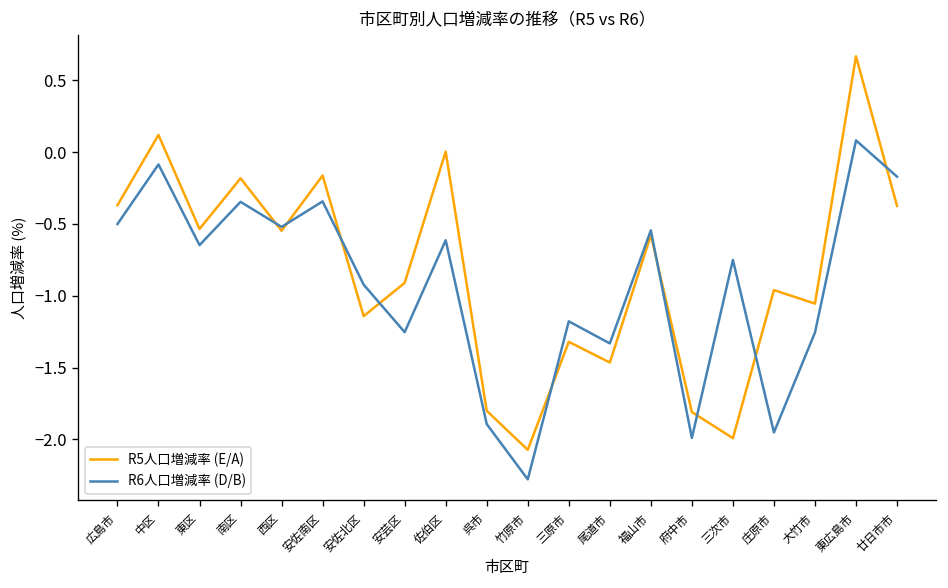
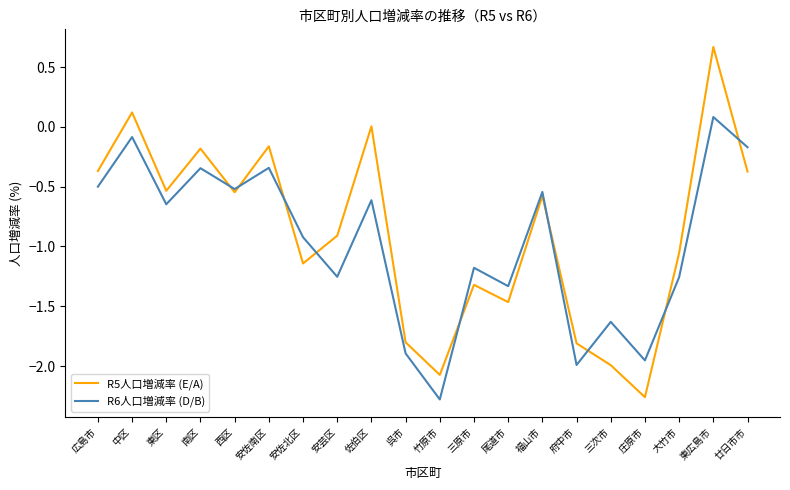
R6人口増減率 (D/B), 三次市: -0.75 -> -1.63
R5人口増減率 (E/A), 庄原市: -0.96 -> -2.26
